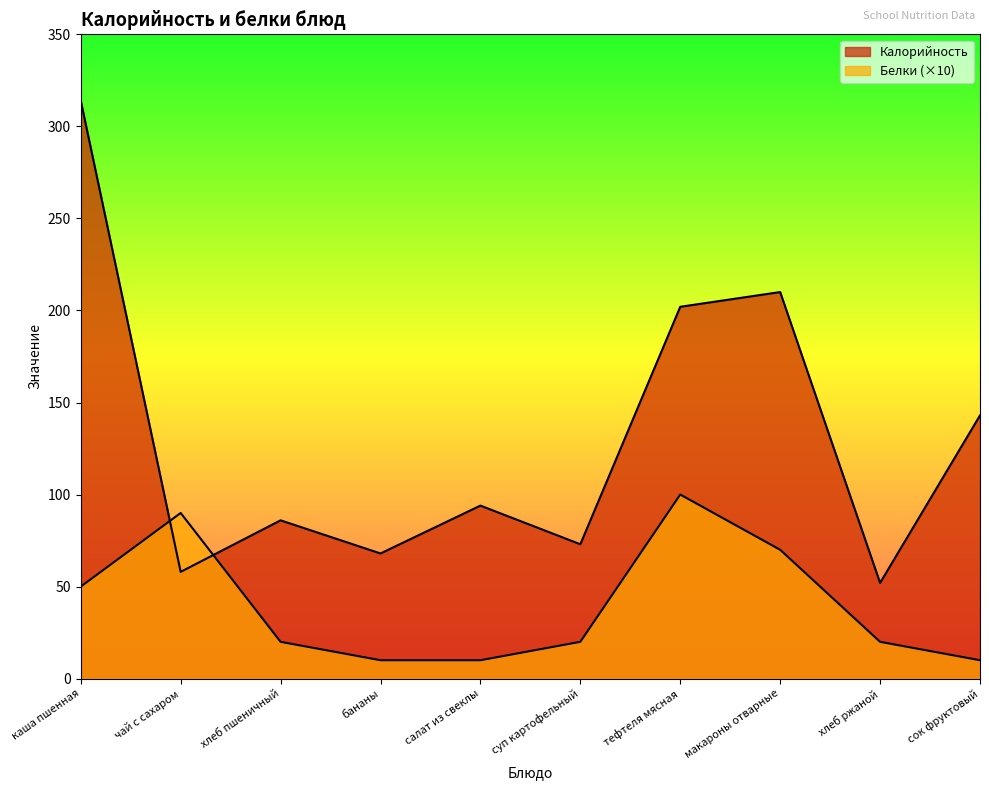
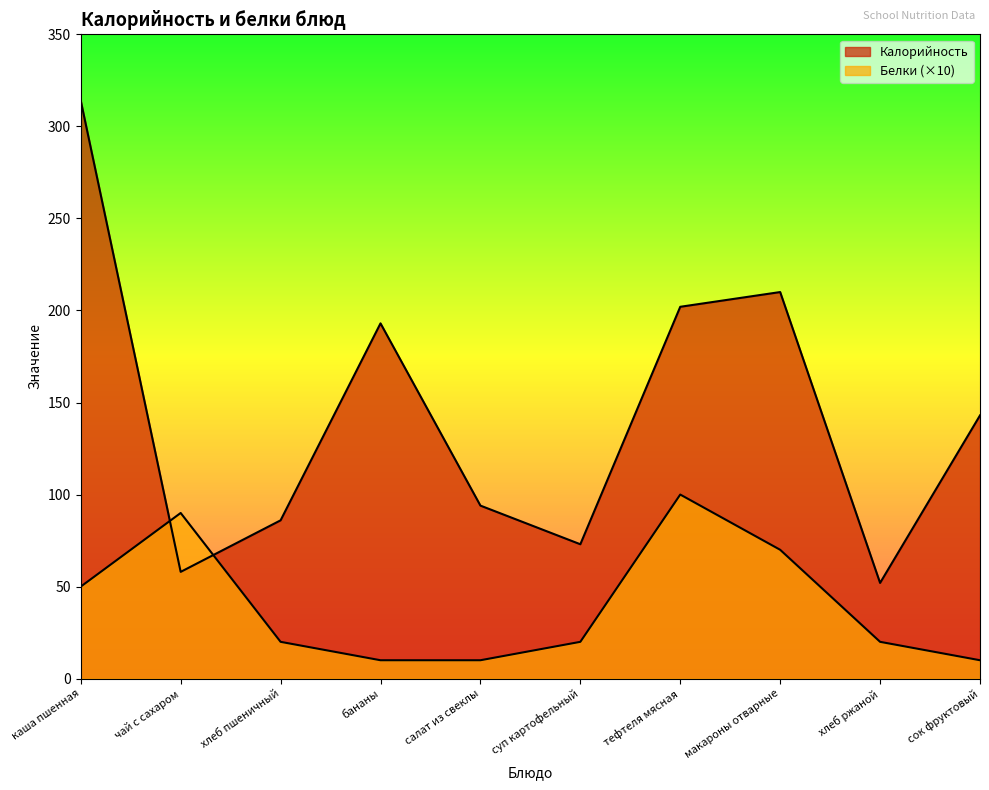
Калорийность, бананы: 68 -> 193
